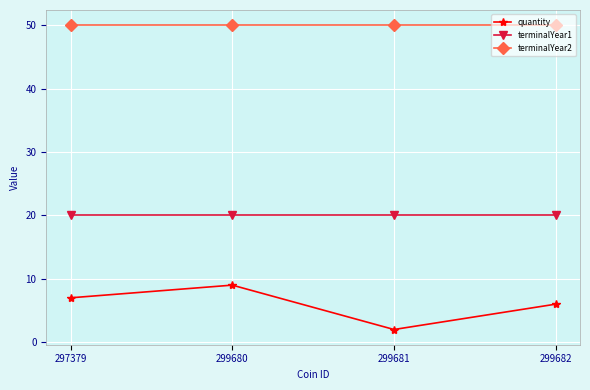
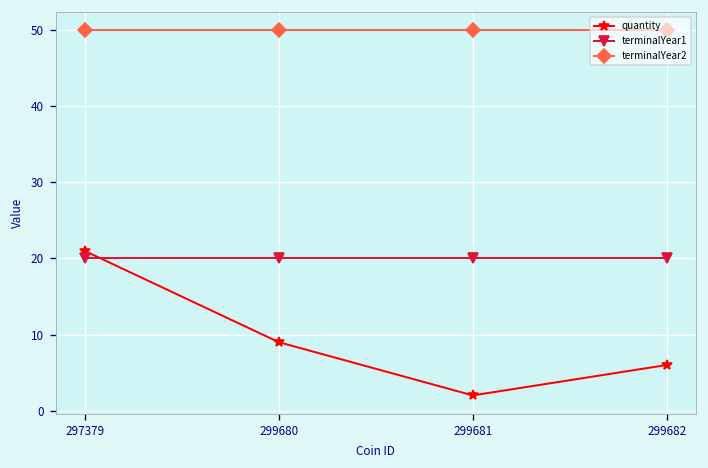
quantity, 297379: 7 -> 21
